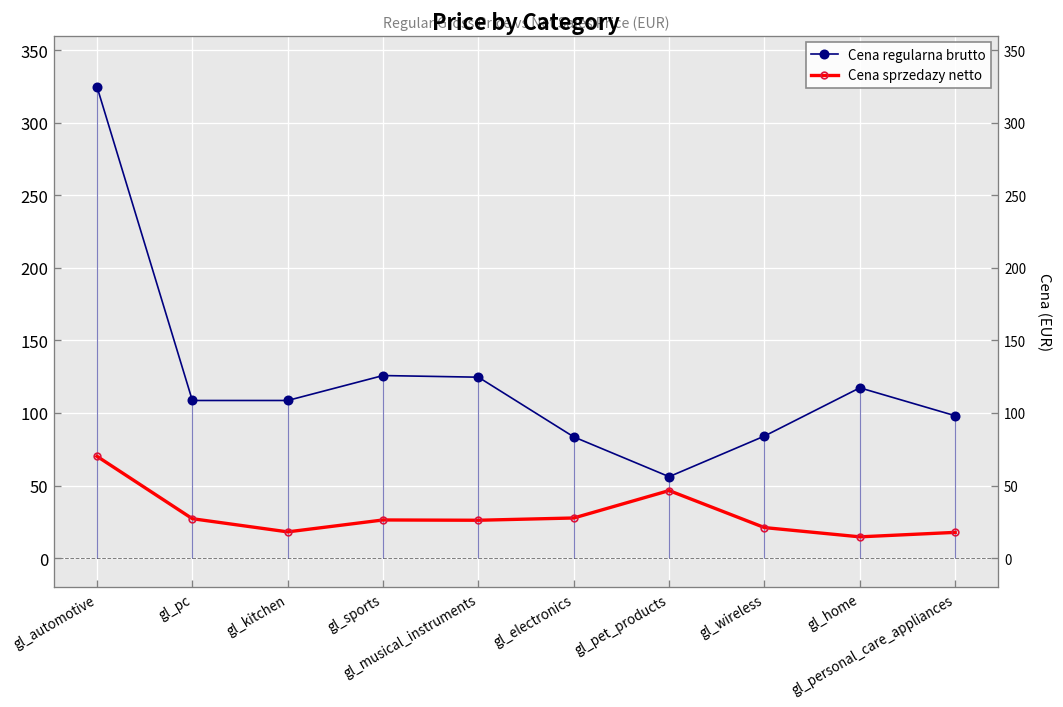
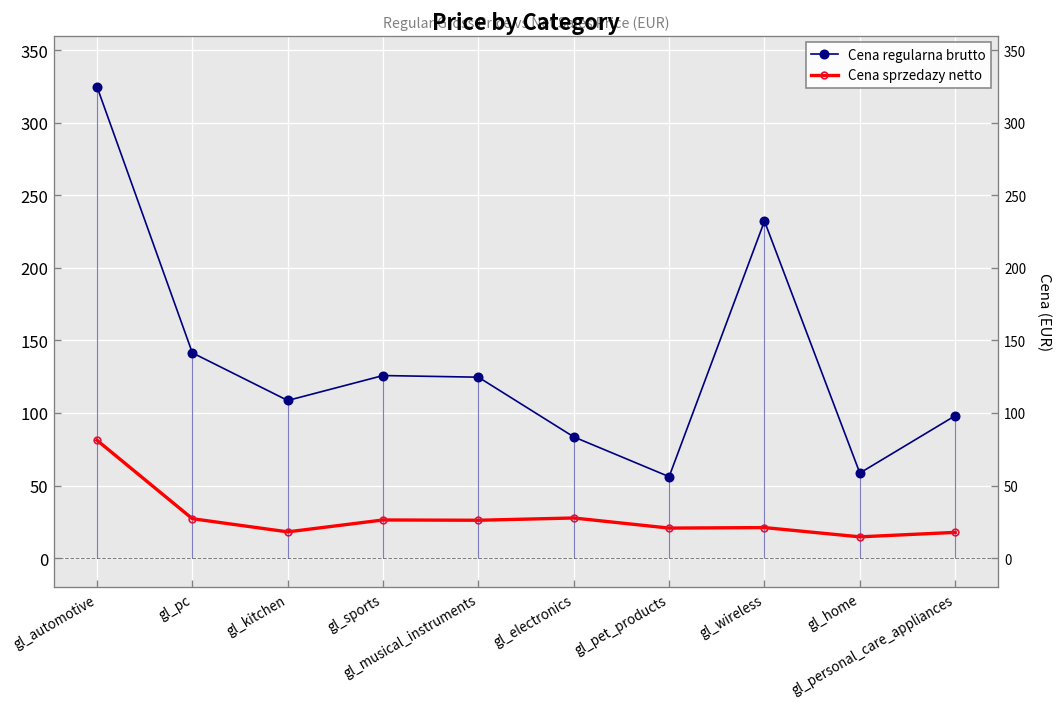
Cena sprzedazy netto, gl_automotive: 70 -> 81
Cena regularna brutto, gl_pc: 109 -> 141
Cena sprzedazy netto, gl_pet_products: 47 -> 21
Cena regularna brutto, gl_wireless: 84 -> 232
Cena regularna brutto, gl_home: 117 -> 59
